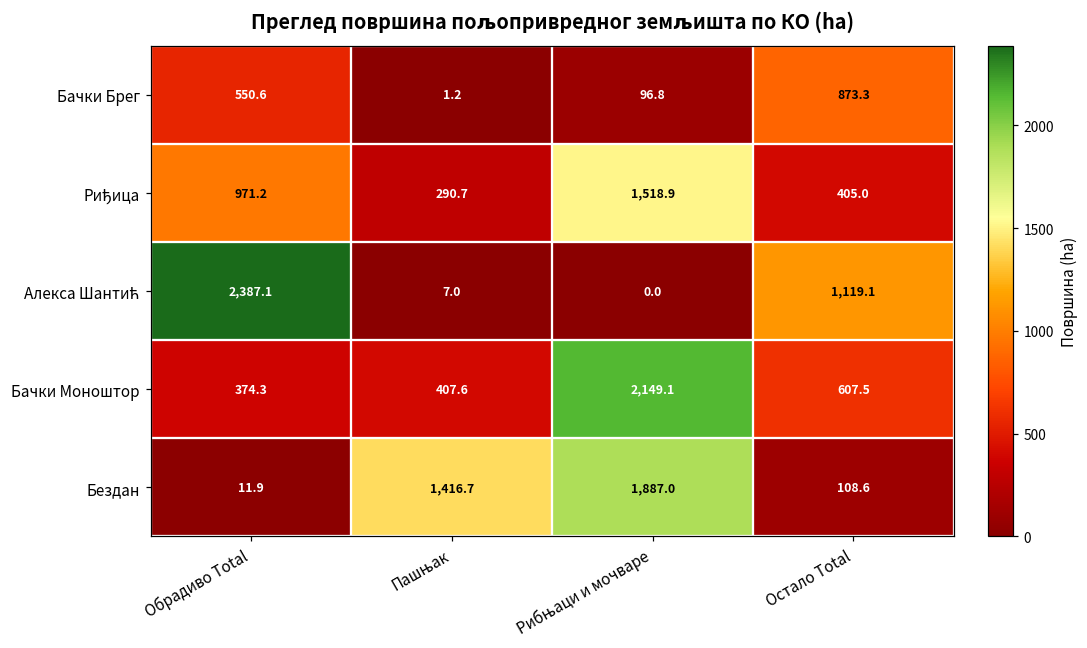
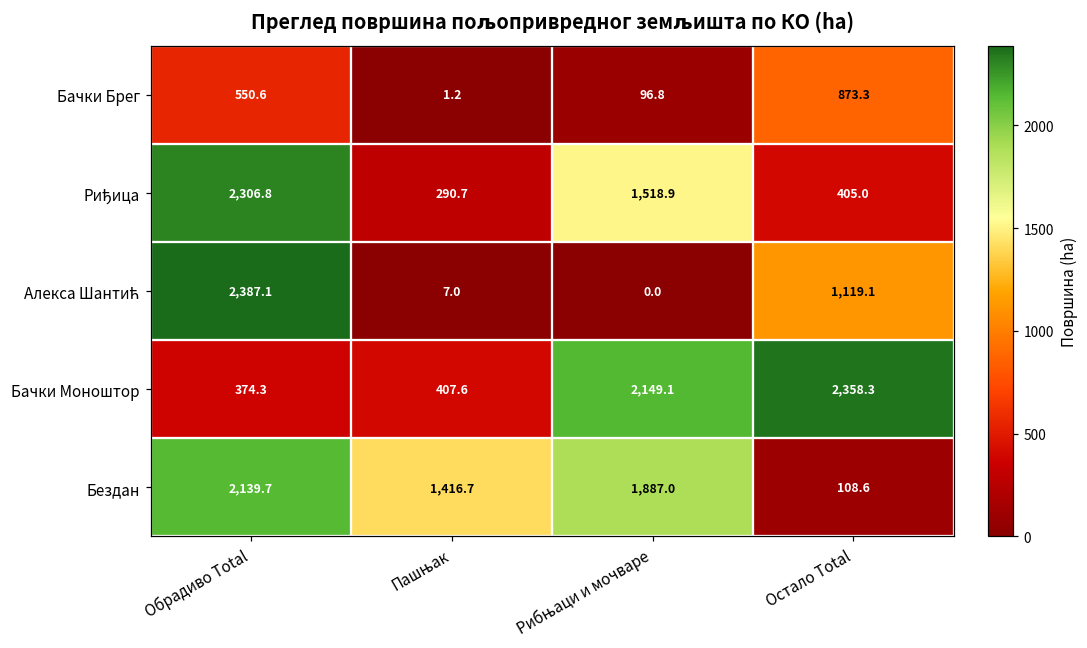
Риђица, Обрадиво Total: 971.2 -> 2,306.8
Бачки Моноштор, Остало Total: 607.5 -> 2,358.3
Бездан, Обрадиво Total: 11.9 -> 2,139.7
